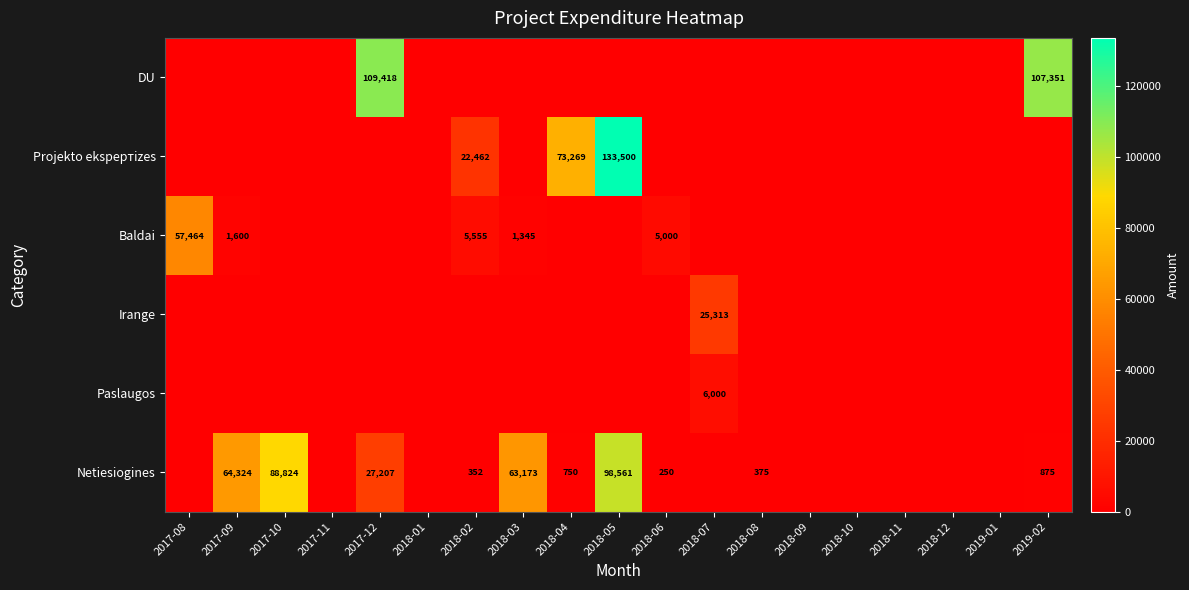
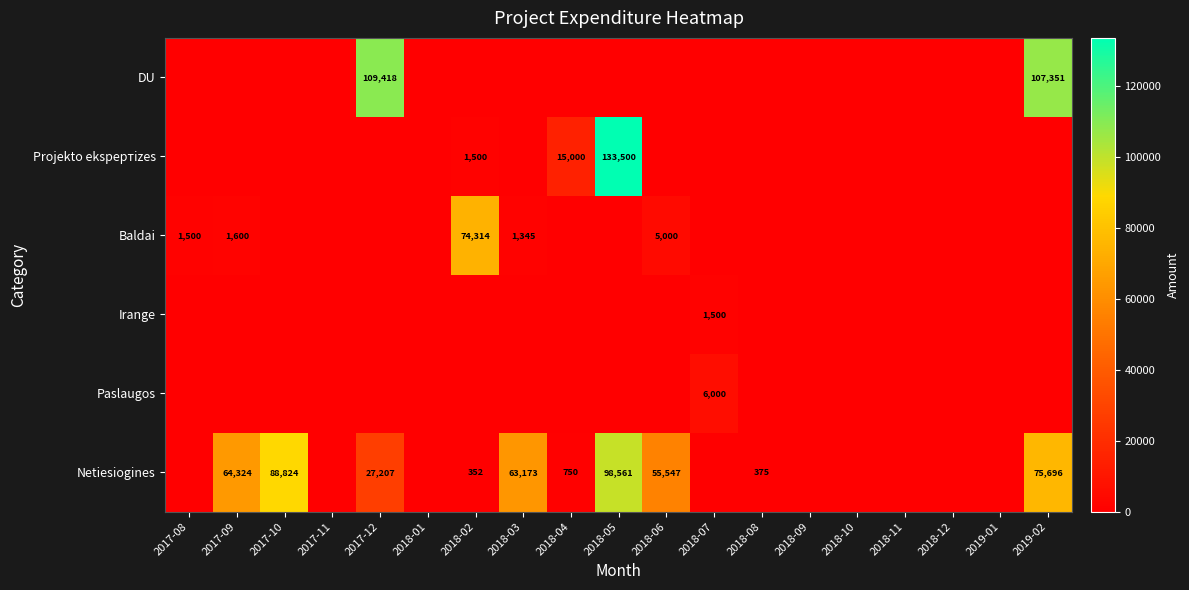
Projekto ekspертizes, 2018-02: 22,462 -> 1,500
Projekto ekspертizes, 2018-04: 73,269 -> 15,000
Baldai, 2017-08: 57,464 -> 1,500
Baldai, 2018-02: 5,555 -> 74,314
Irange, 2018-07: 25,313 -> 1,500
Netiesiogines, 2018-06: 250 -> 55,547
Netiesiogines, 2019-02: 875 -> 75,696
